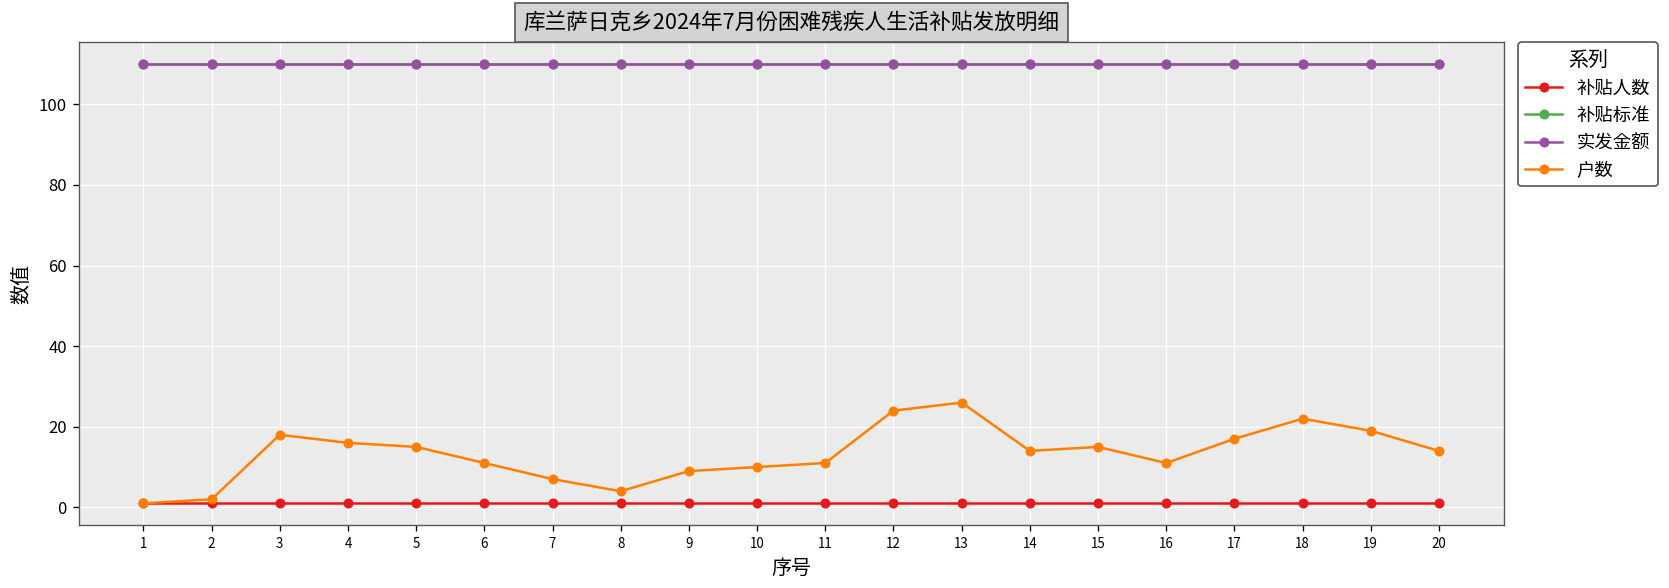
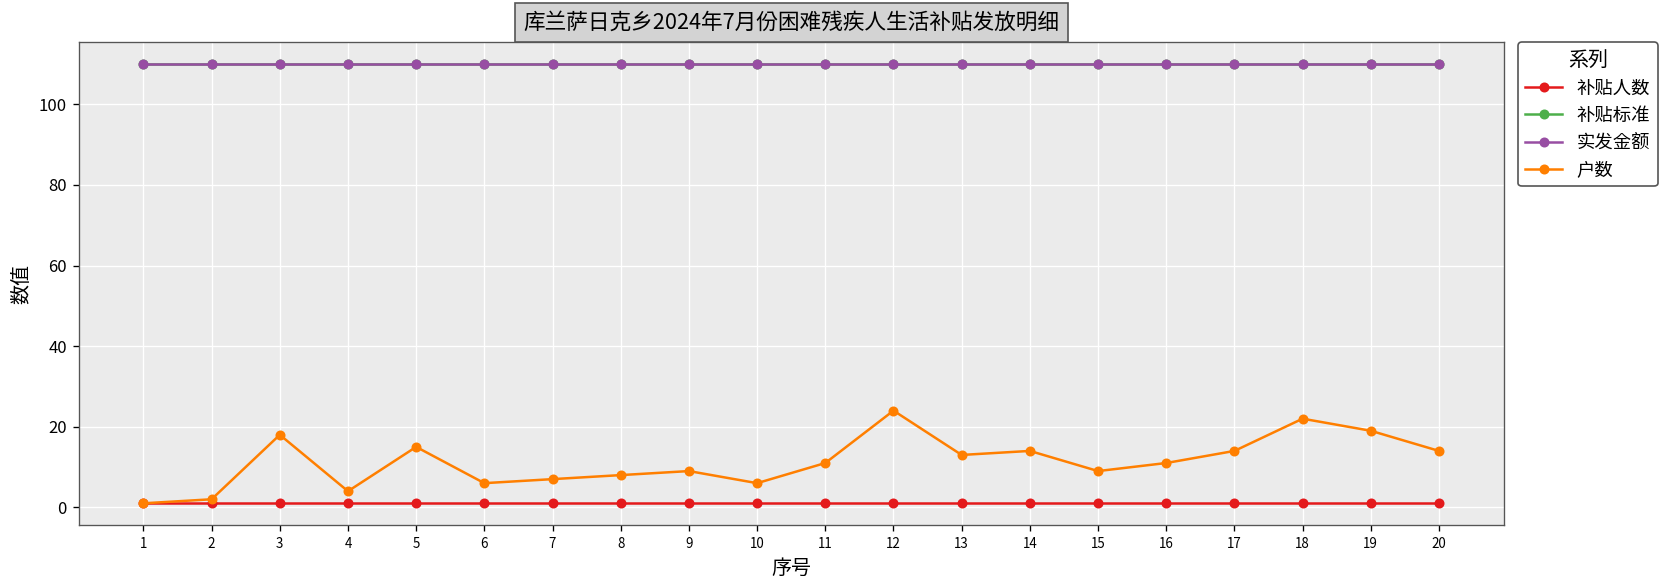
户数, 4: 16 -> 4
户数, 6: 11 -> 6
户数, 8: 4 -> 8
户数, 10: 10 -> 6
户数, 13: 26 -> 13
户数, 15: 15 -> 9
户数, 17: 17 -> 14
